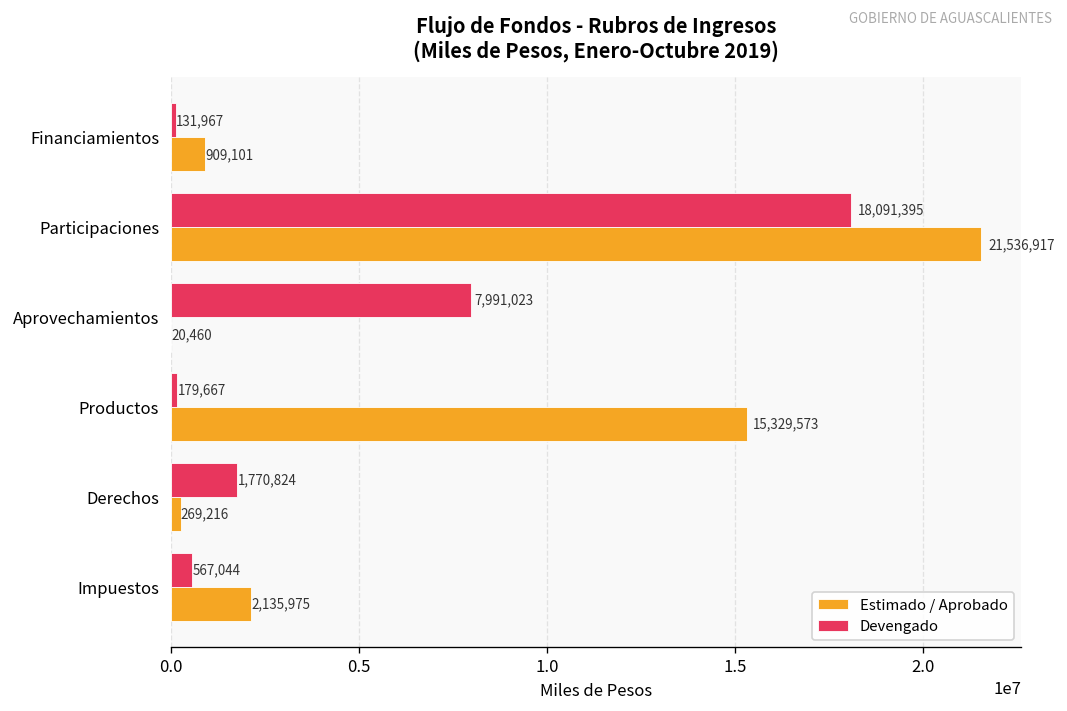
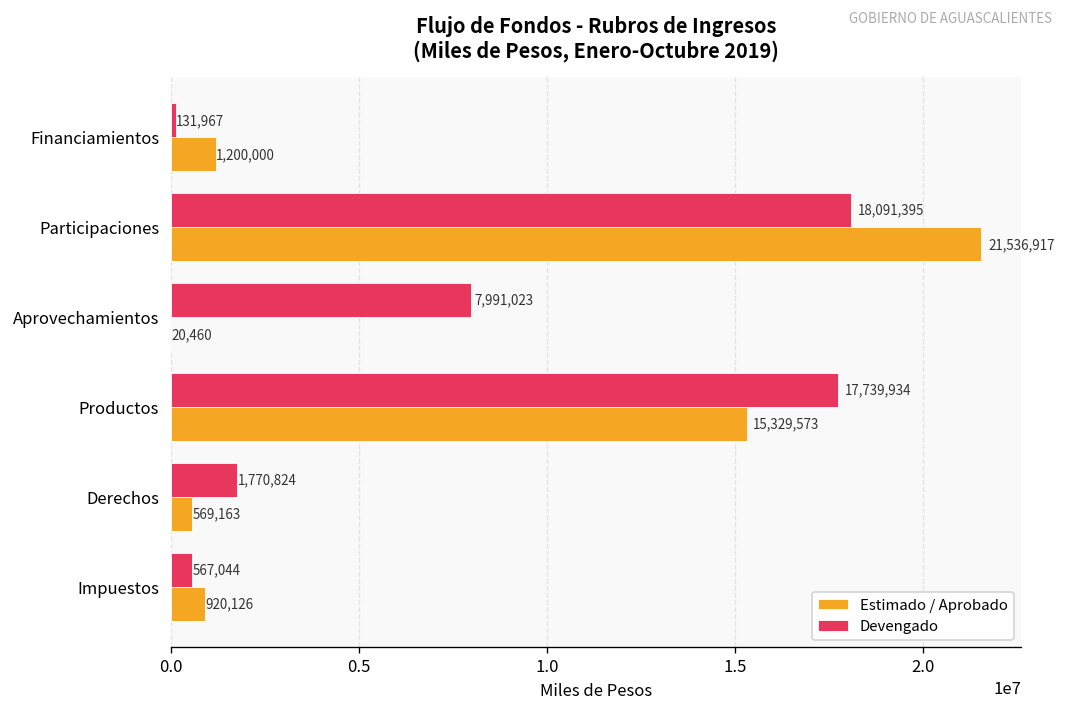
Estimado / Aprobado, Financiamientos: 909,101 -> 1,200,000
Devengado, Productos: 179,667 -> 17,739,934
Estimado / Aprobado, Derechos: 269,216 -> 569,163
Estimado / Aprobado, Impuestos: 2,135,975 -> 920,126
